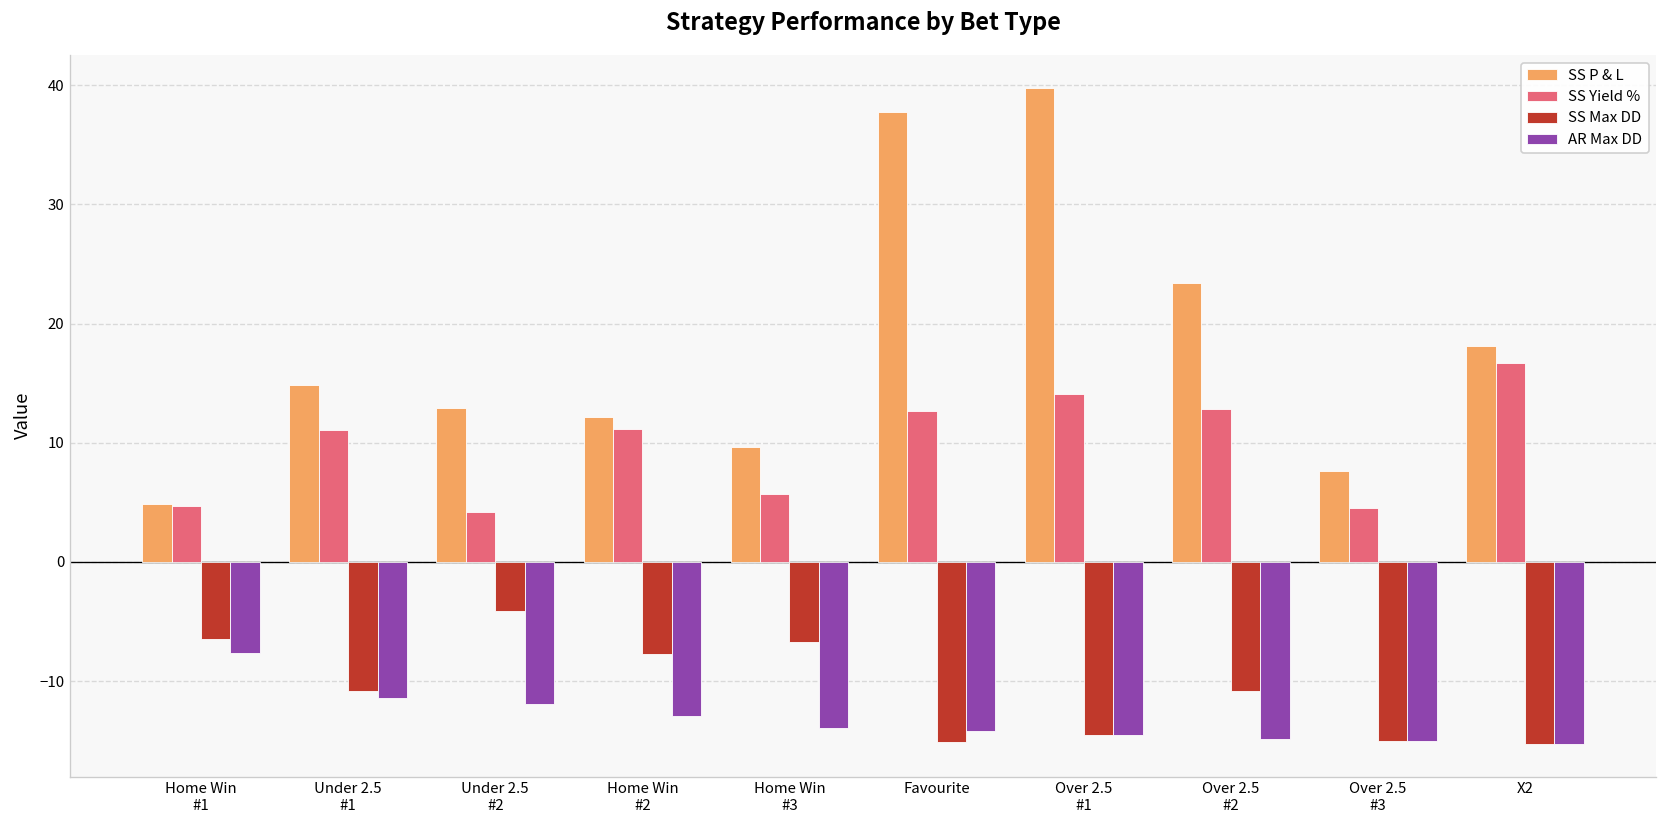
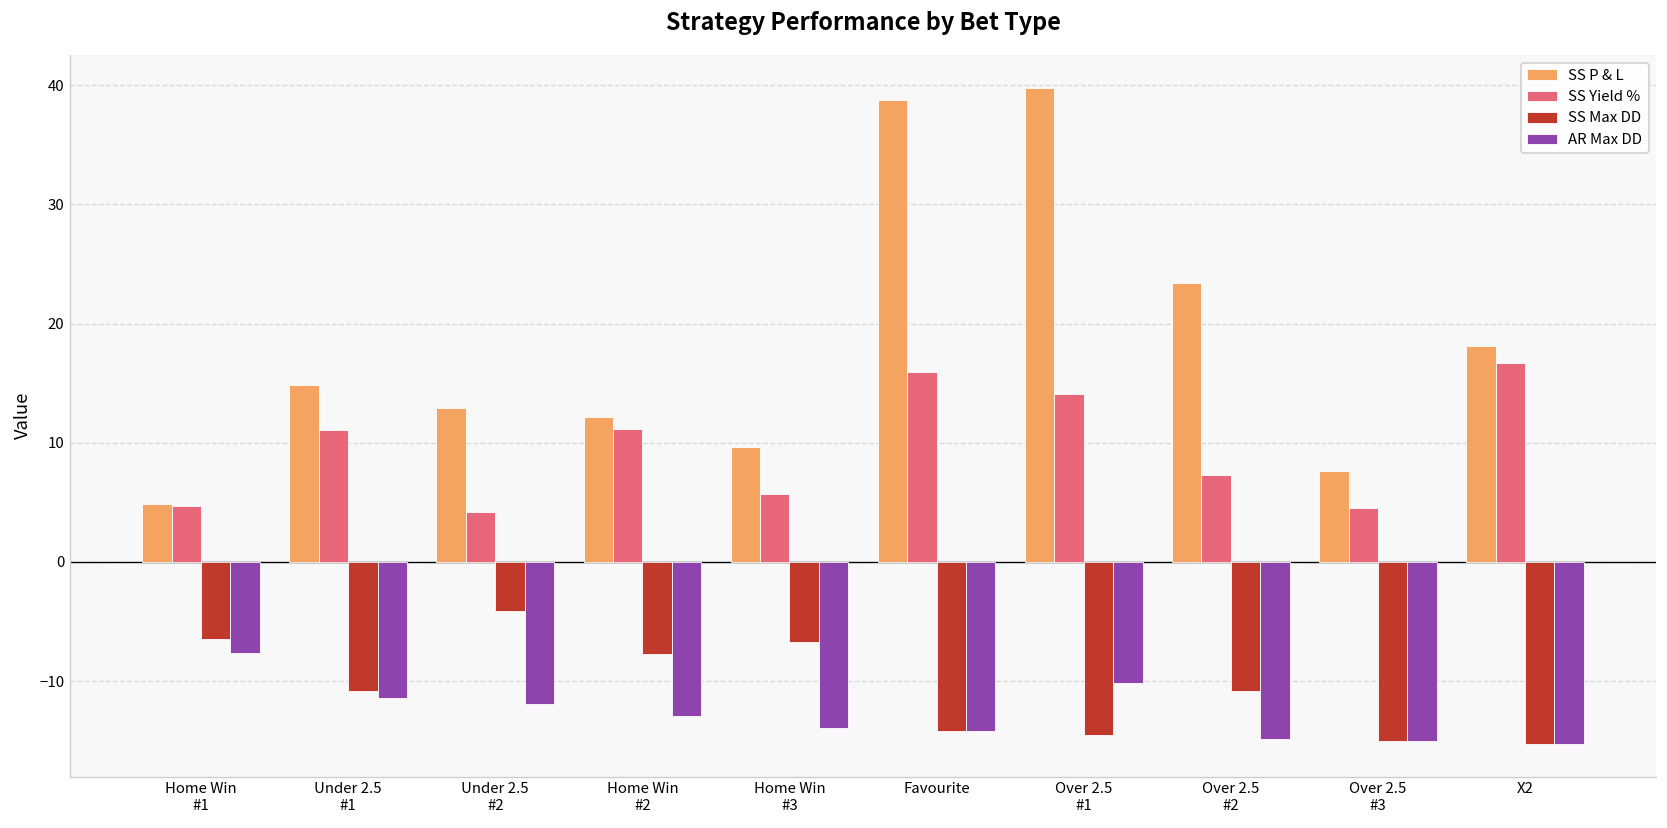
SS P & L, Favourite: 38 -> 39
SS Yield %, Favourite: 13 -> 16
SS Max DD, Favourite: -15 -> -14
AR Max DD, Over 2.5 #1: -15 -> -10
SS Yield %, Over 2.5 #2: 13 -> 7
